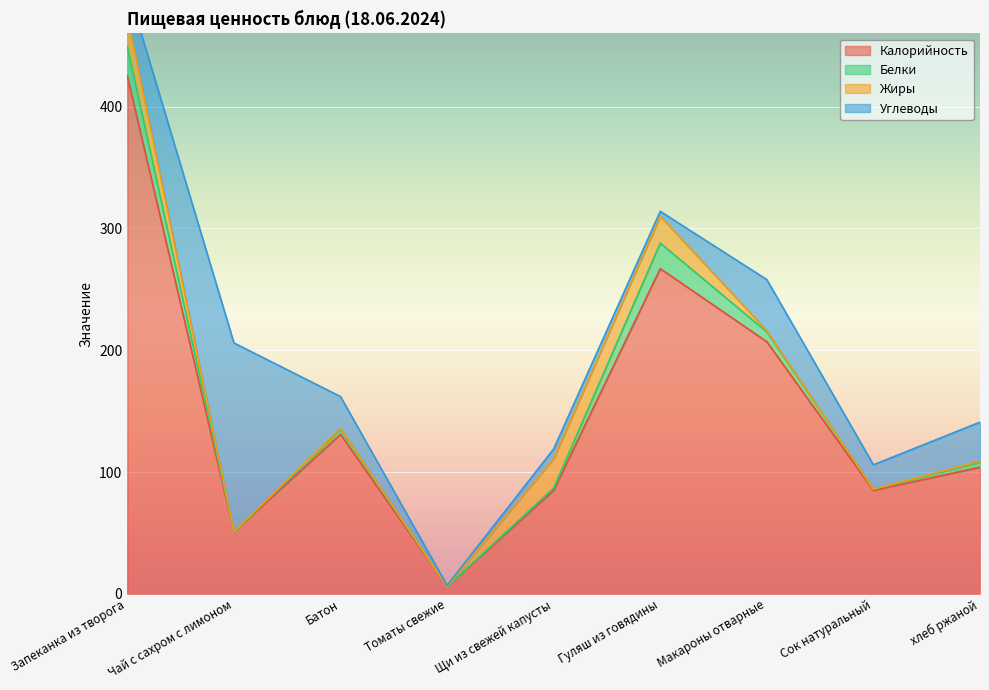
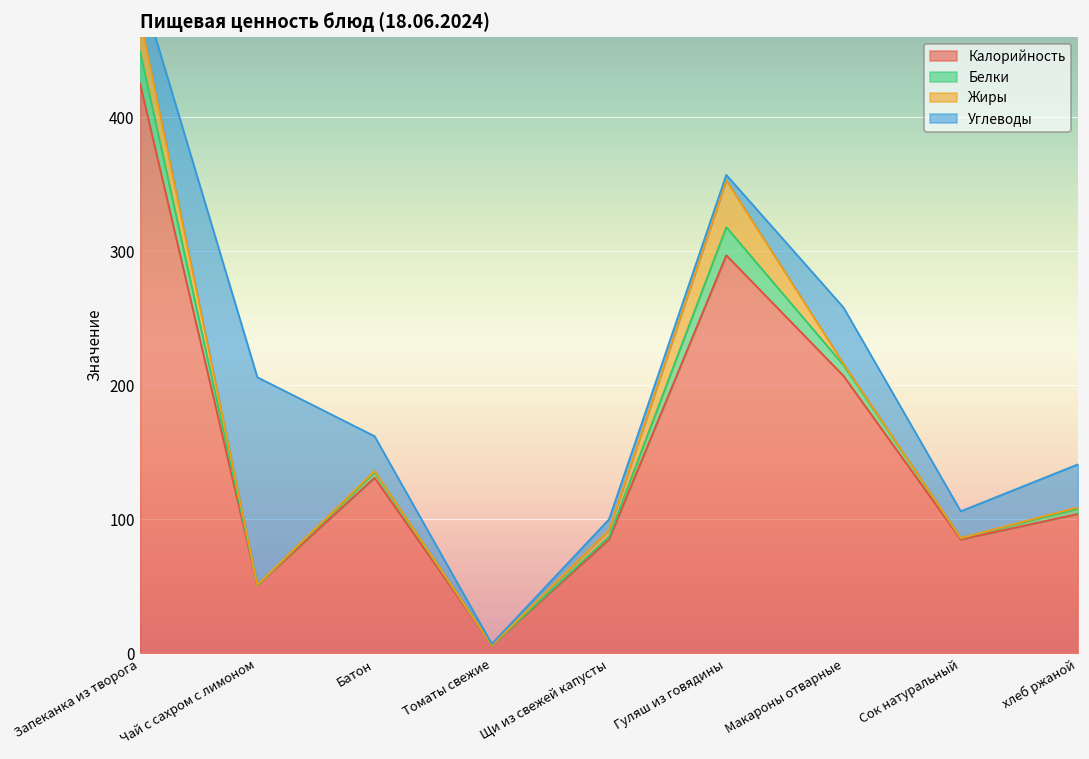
Жиры, Щи из свежей капусты: 24 -> 5
Калорийность, Гуляш из говядины: 267 -> 297
Жиры, Гуляш из говядины: 22 -> 35
